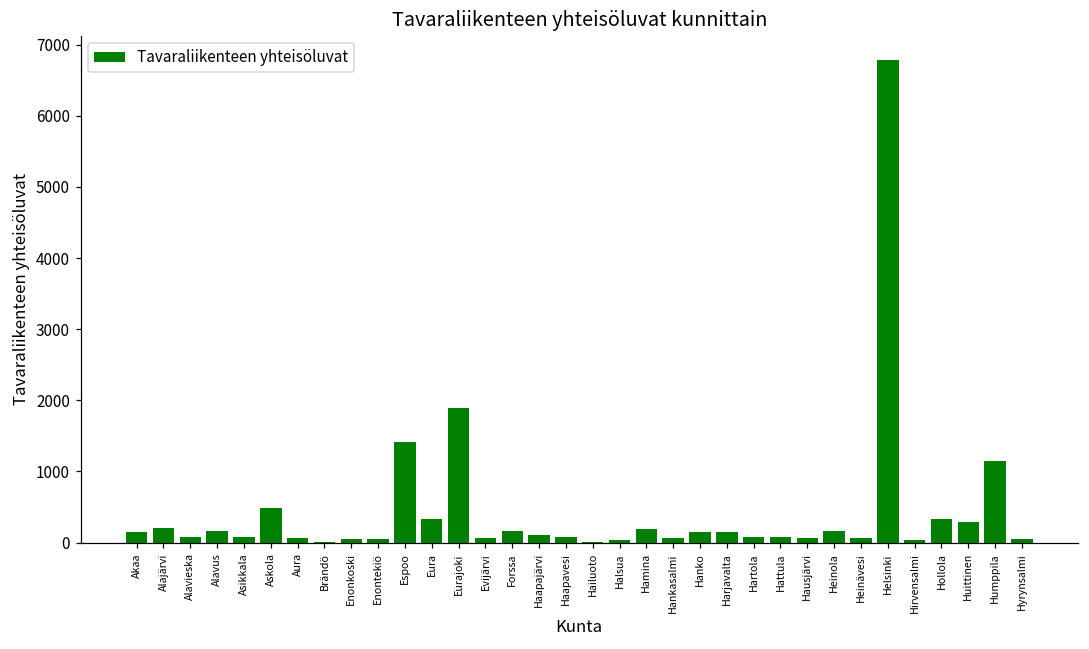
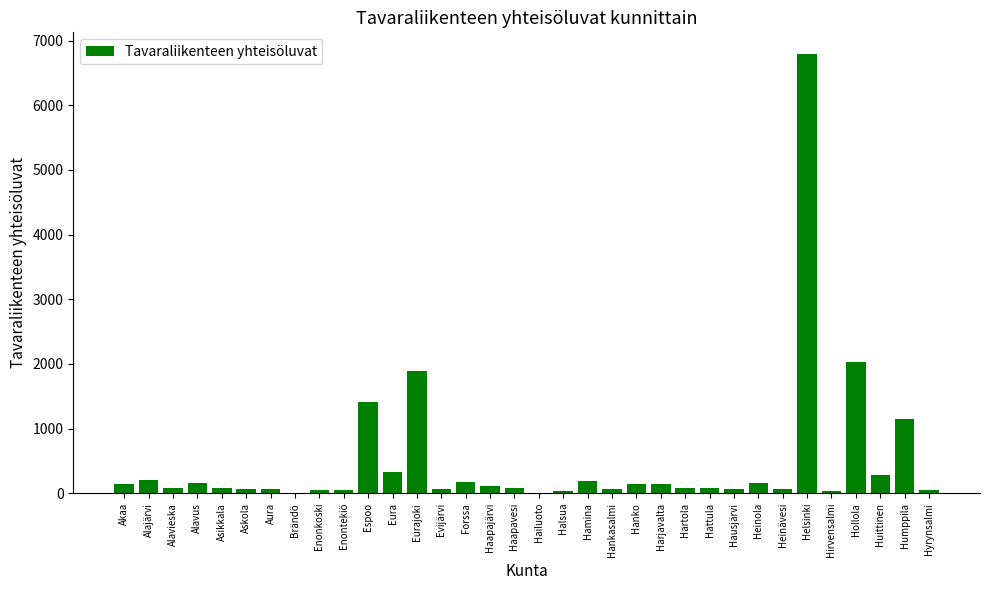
Askola: 500 -> 100
Hollola: 300 -> 2000
